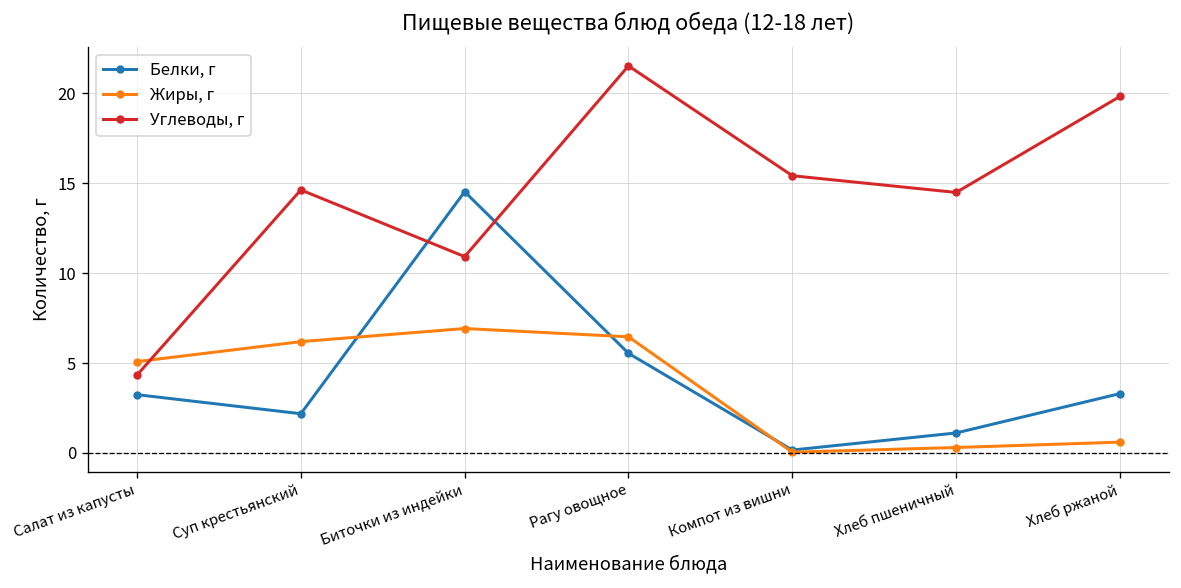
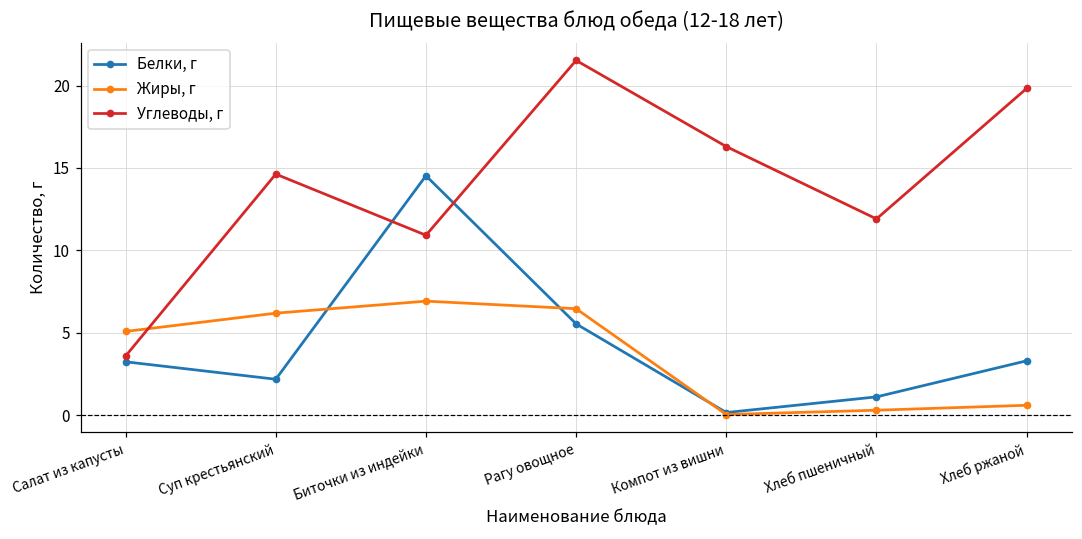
Углеводы, г, Салат из капусты: 4.3 -> 3.6
Углеводы, г, Компот из вишни: 15.4 -> 16.3
Углеводы, г, Хлеб пшеничный: 14.5 -> 11.9
